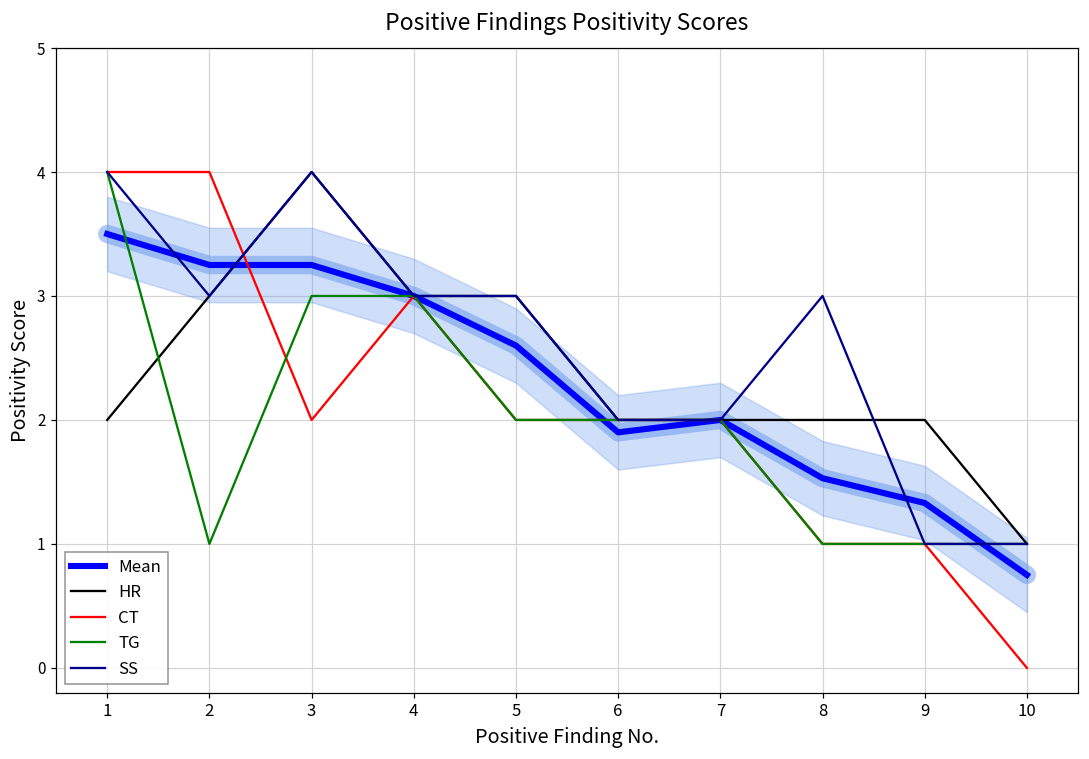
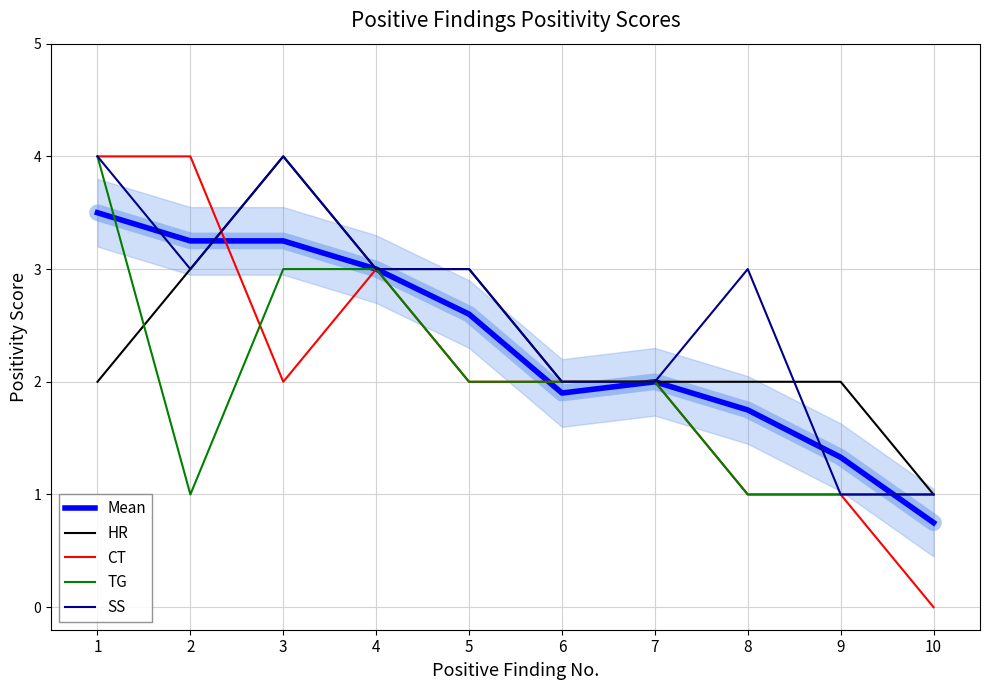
Mean, 8: 1.53 -> 1.75
